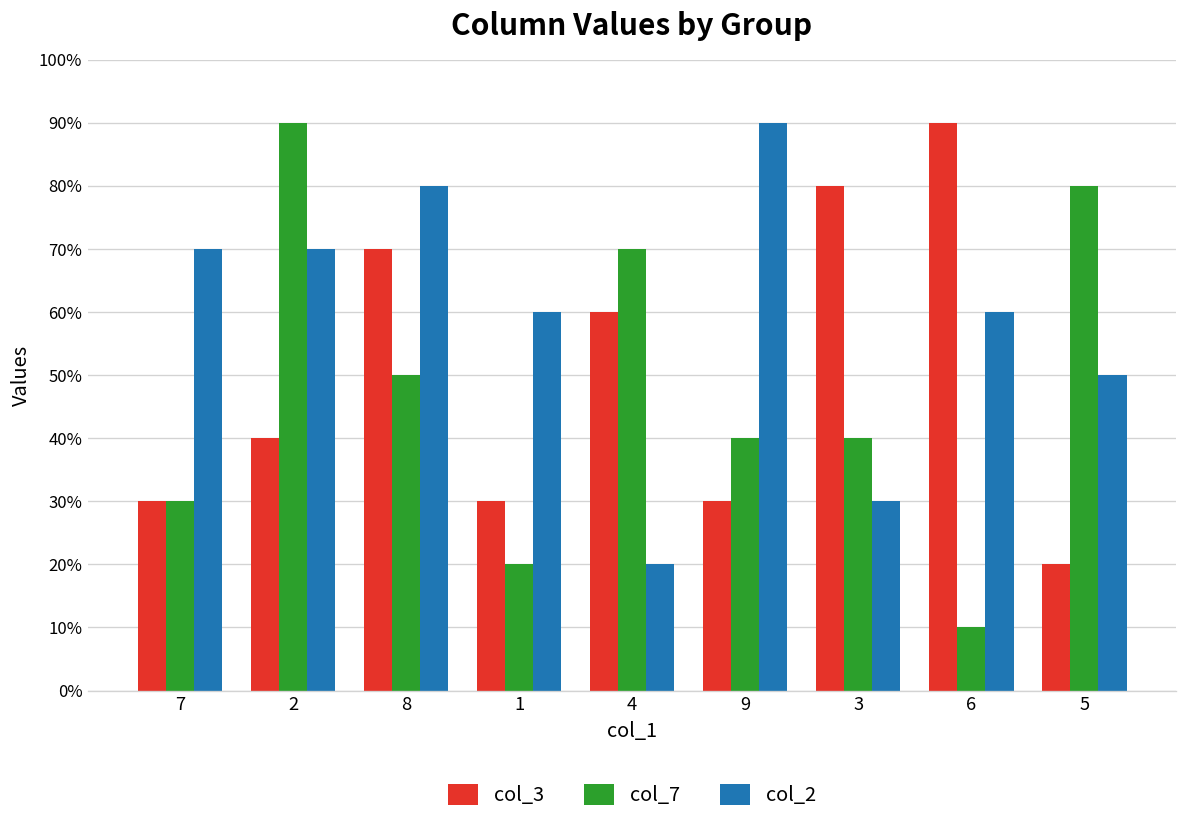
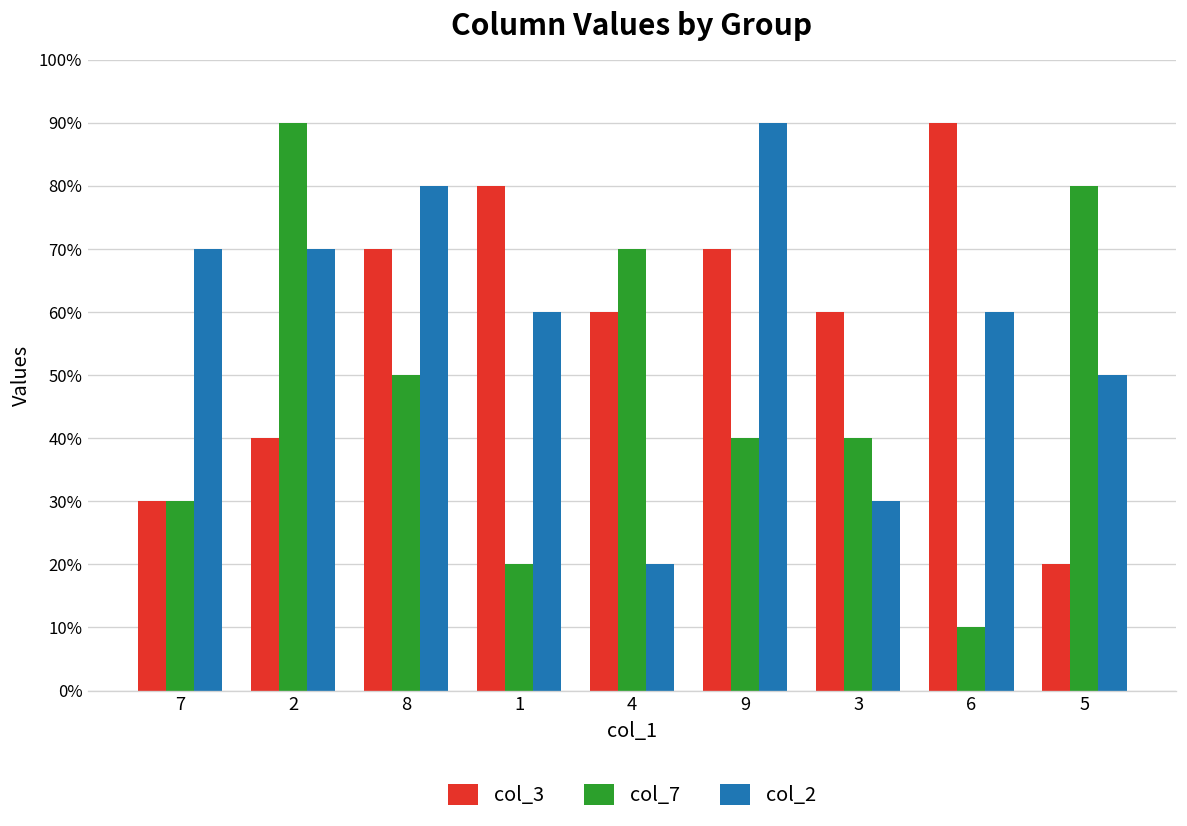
col_3, 1: 30% -> 80%
col_3, 9: 30% -> 70%
col_3, 3: 80% -> 60%
